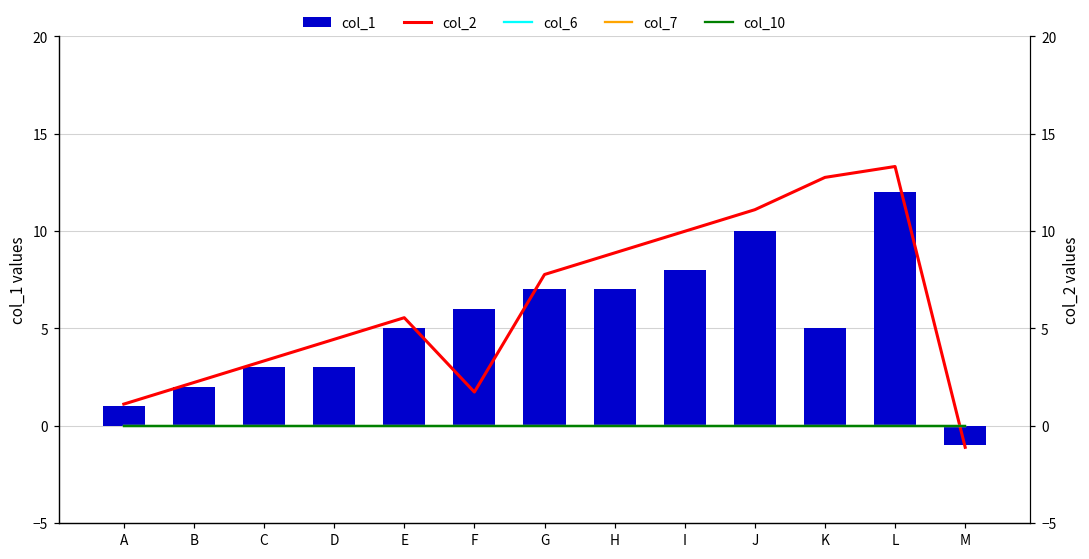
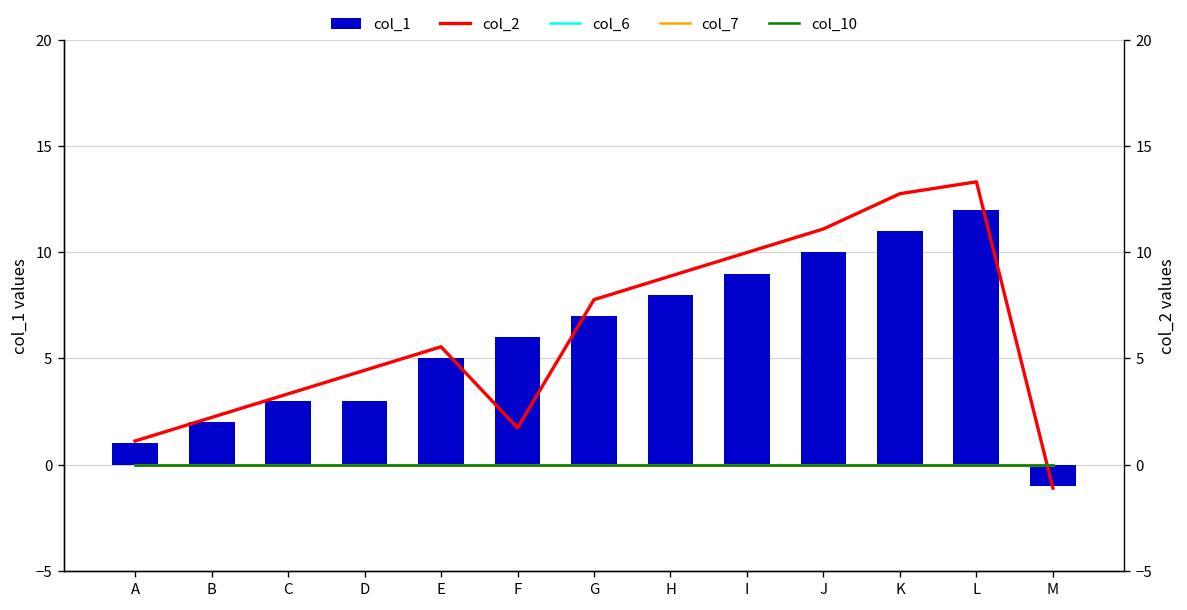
col_1, H: 7 -> 8
col_1, I: 8 -> 9
col_1, K: 5 -> 11
